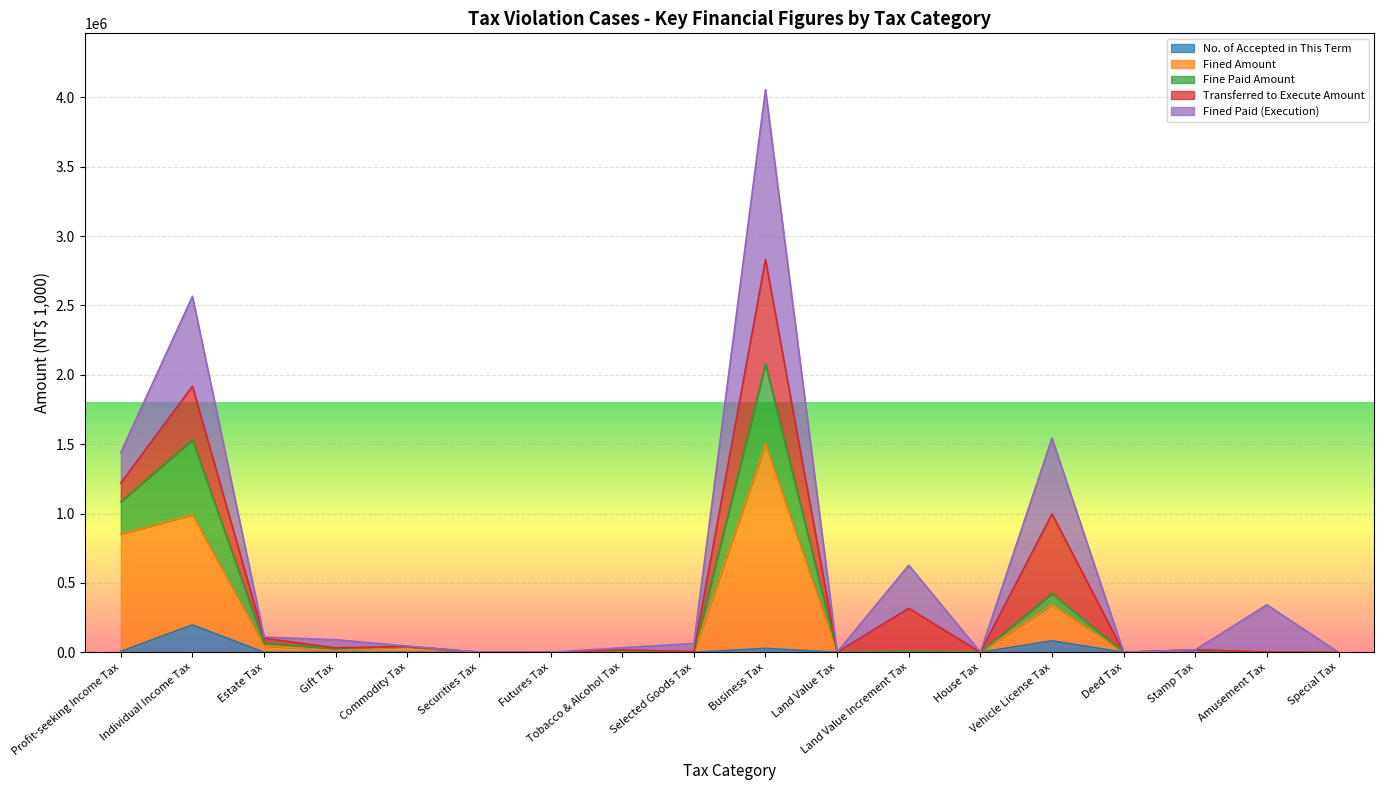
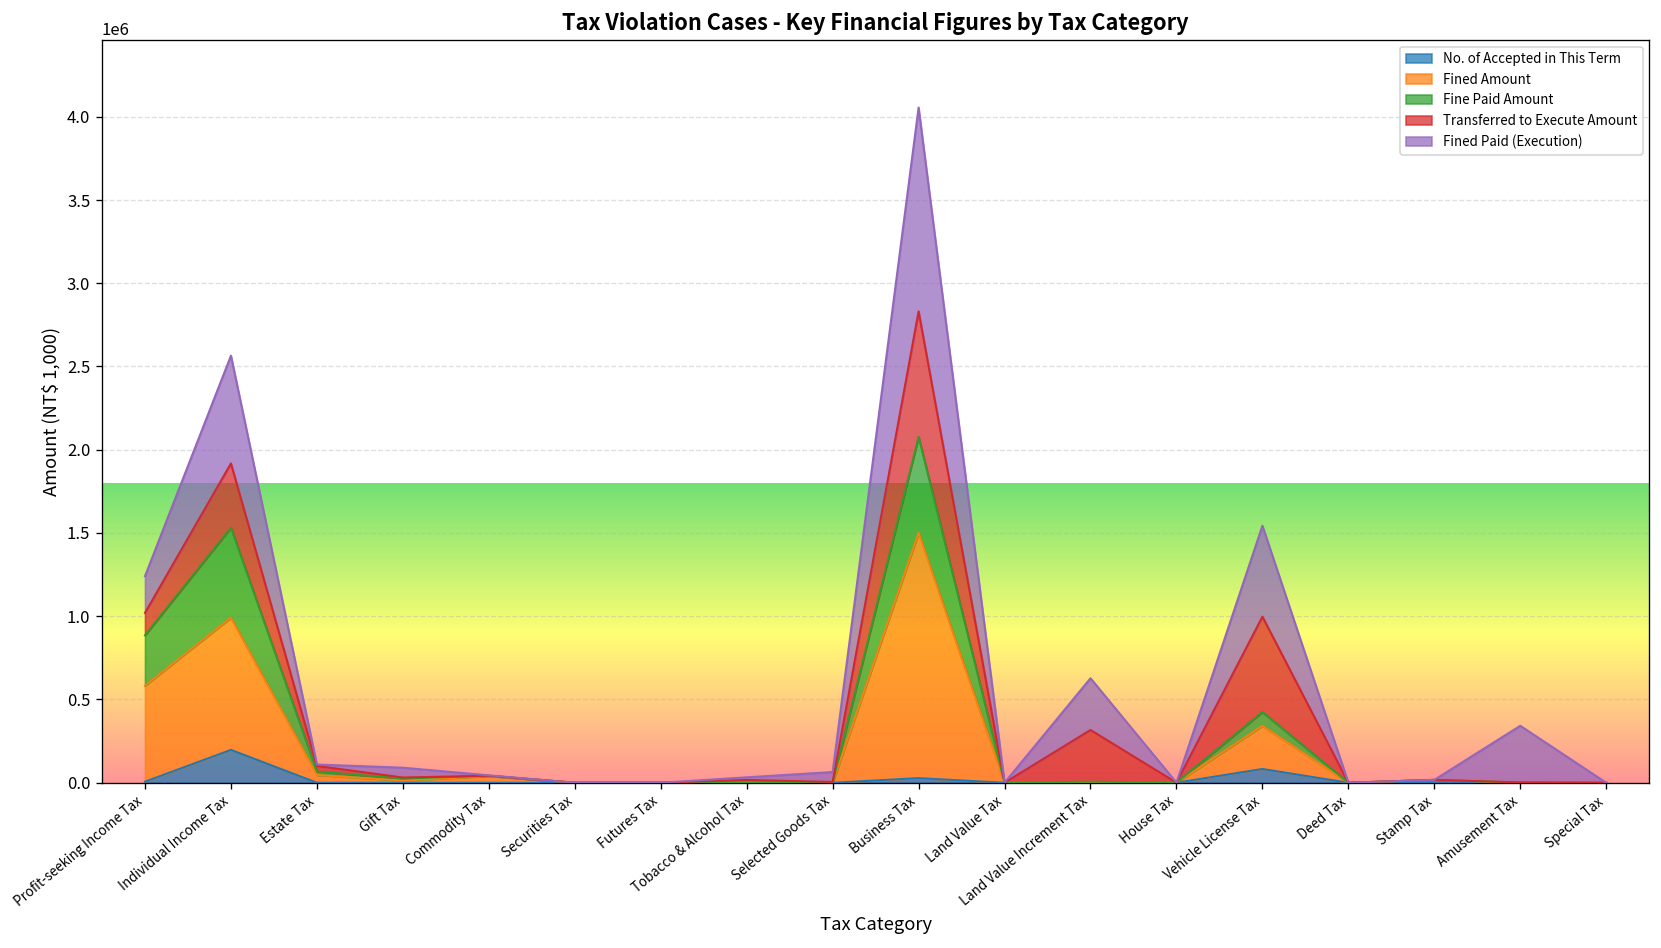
Fined Amount, Profit-seeking Income Tax: 850000 -> 580000
Fine Paid Amount, Profit-seeking Income Tax: 230000 -> 300000
